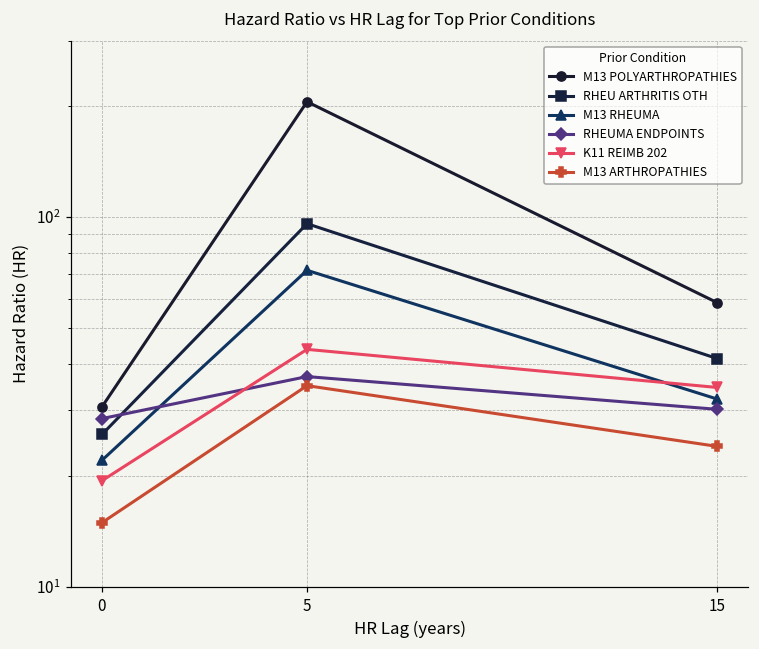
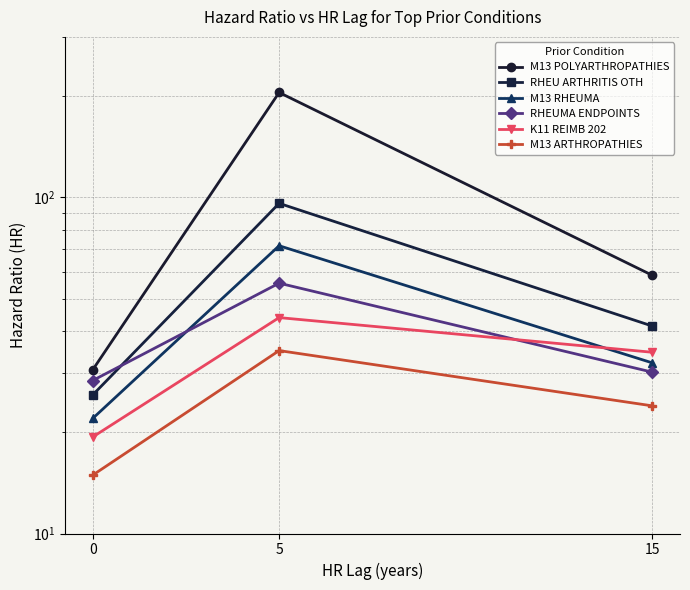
RHEUMA ENDPOINTS, 5: 37 -> 56
